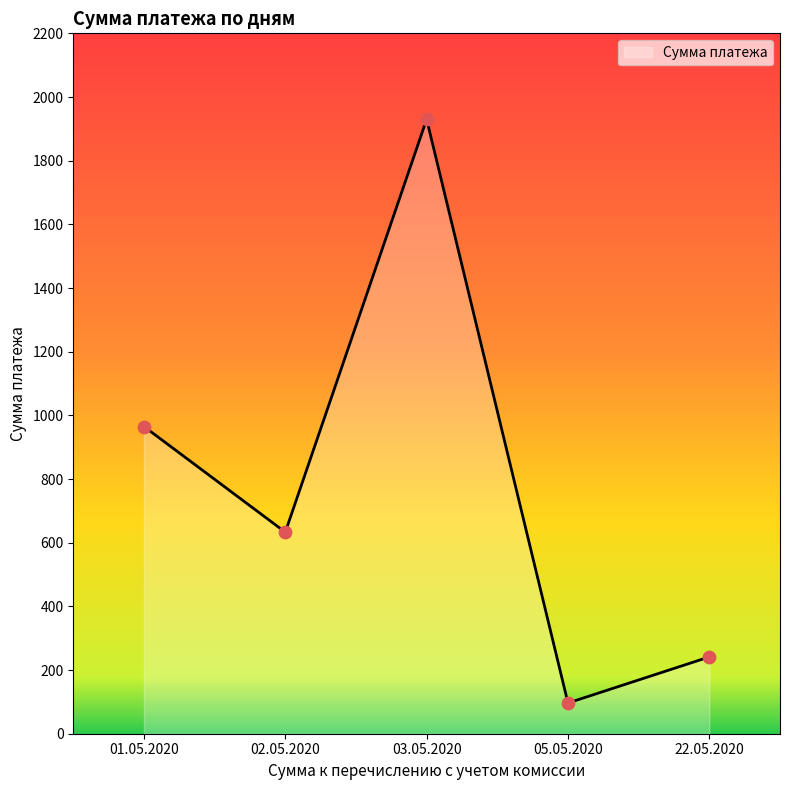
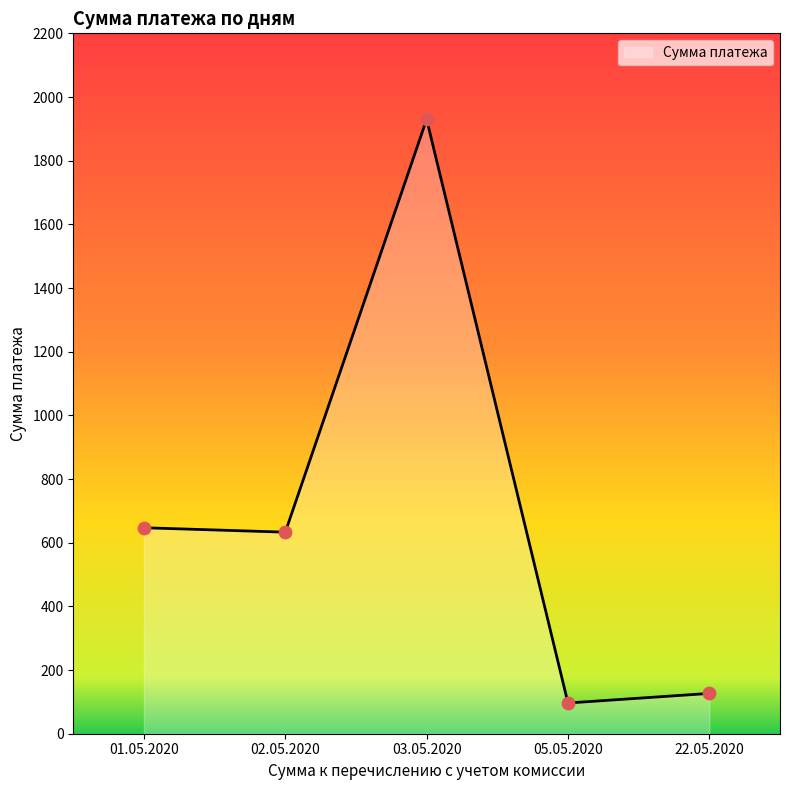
01.05.2020: 970 -> 650
22.05.2020: 240 -> 130
